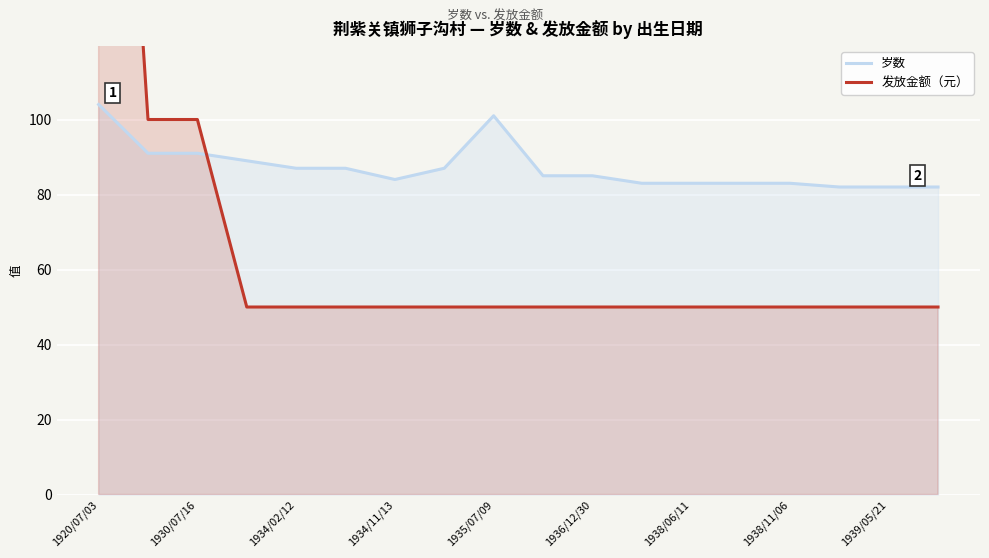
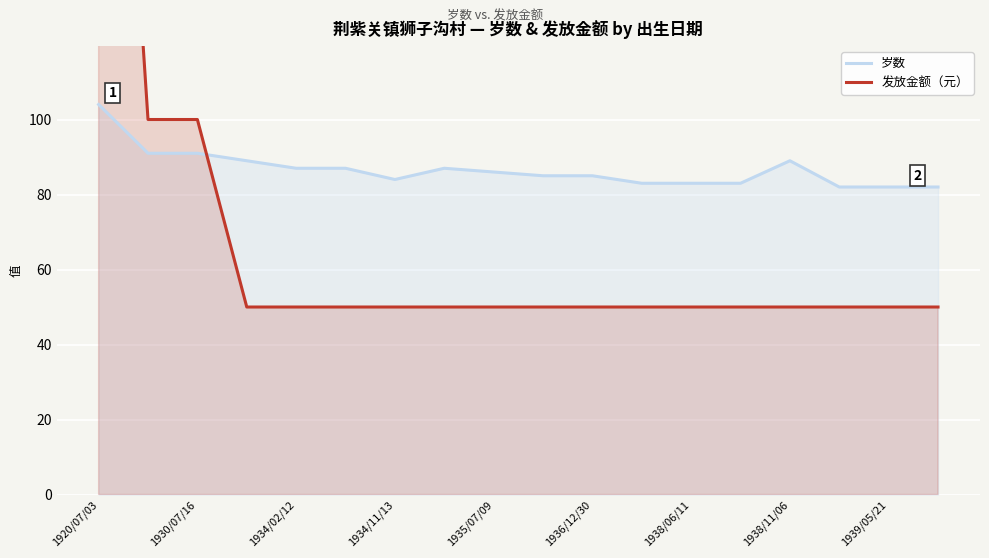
岁数, 1935/07/09: 101 -> 86
岁数, 1938/11/06: 83 -> 89
